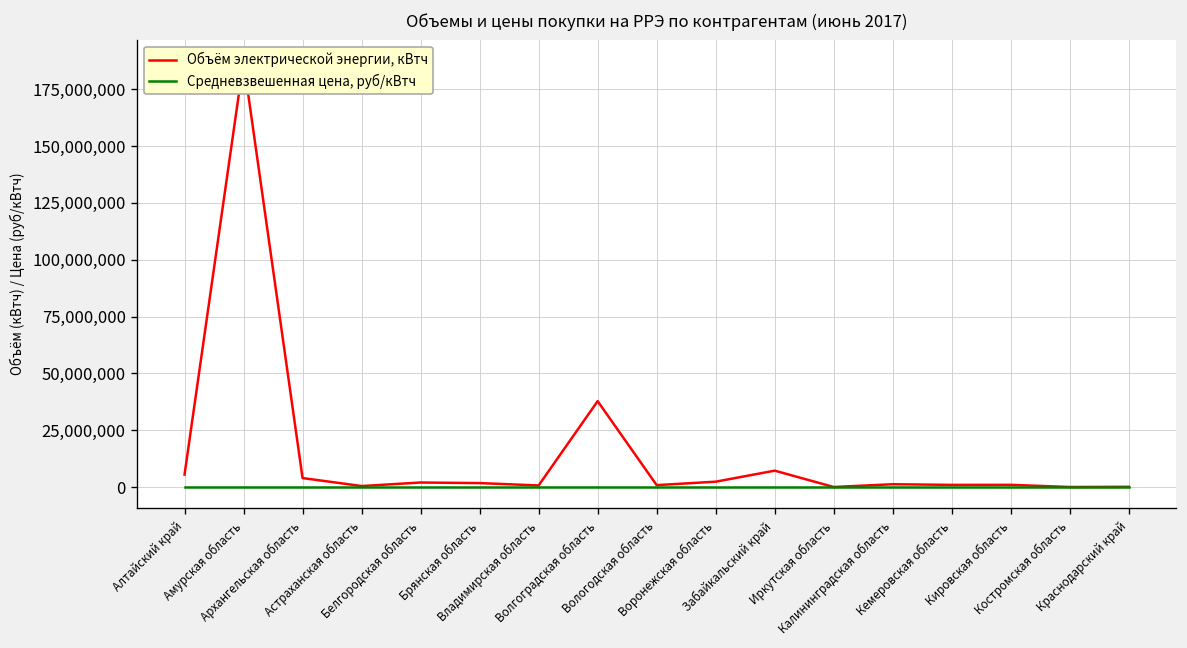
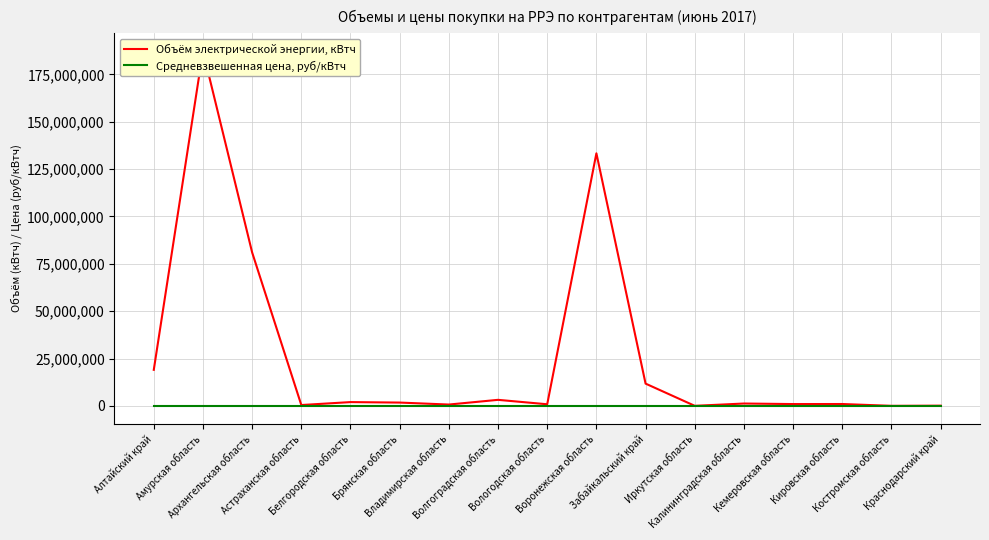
Объём электрической энергии, кВтч, Алтайский край: 5,000,000 -> 19,000,000
Объём электрической энергии, кВтч, Архангельская область: 4,000,000 -> 81,000,000
Объём электрической энергии, кВтч, Волгоградская область: 38,000,000 -> 3,000,000
Объём электрической энергии, кВтч, Воронежская область: 2,000,000 -> 133,000,000
Объём электрической энергии, кВтч, Забайкальский край: 7,000,000 -> 12,000,000
